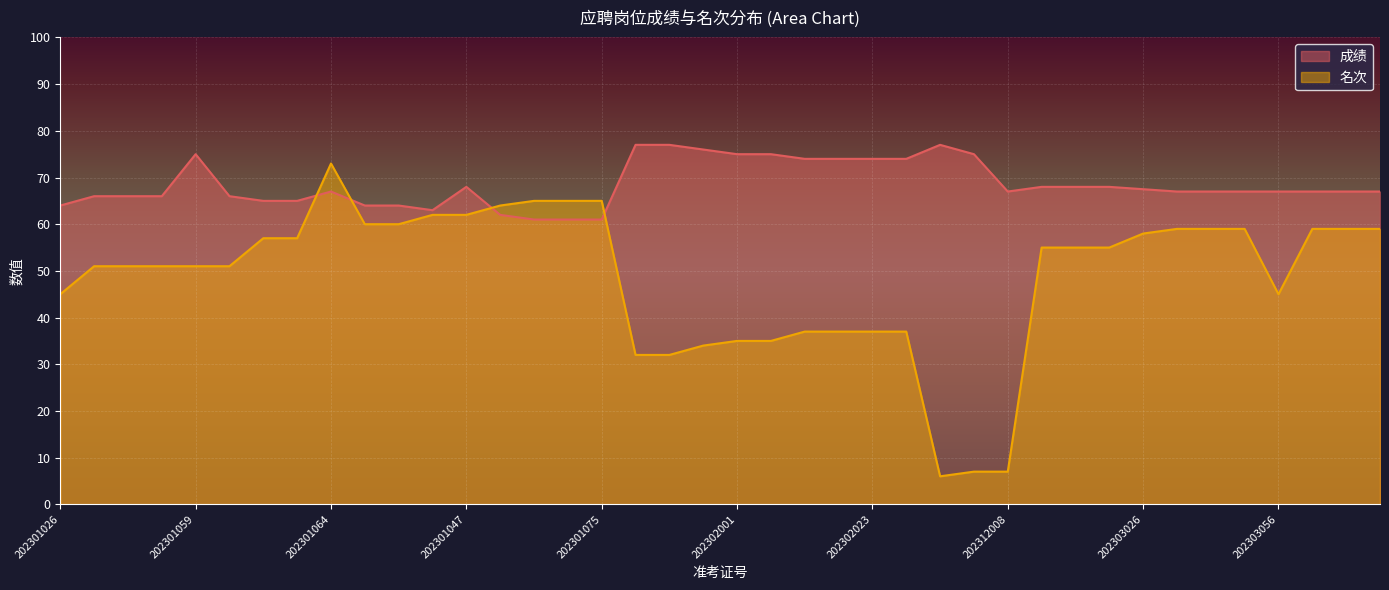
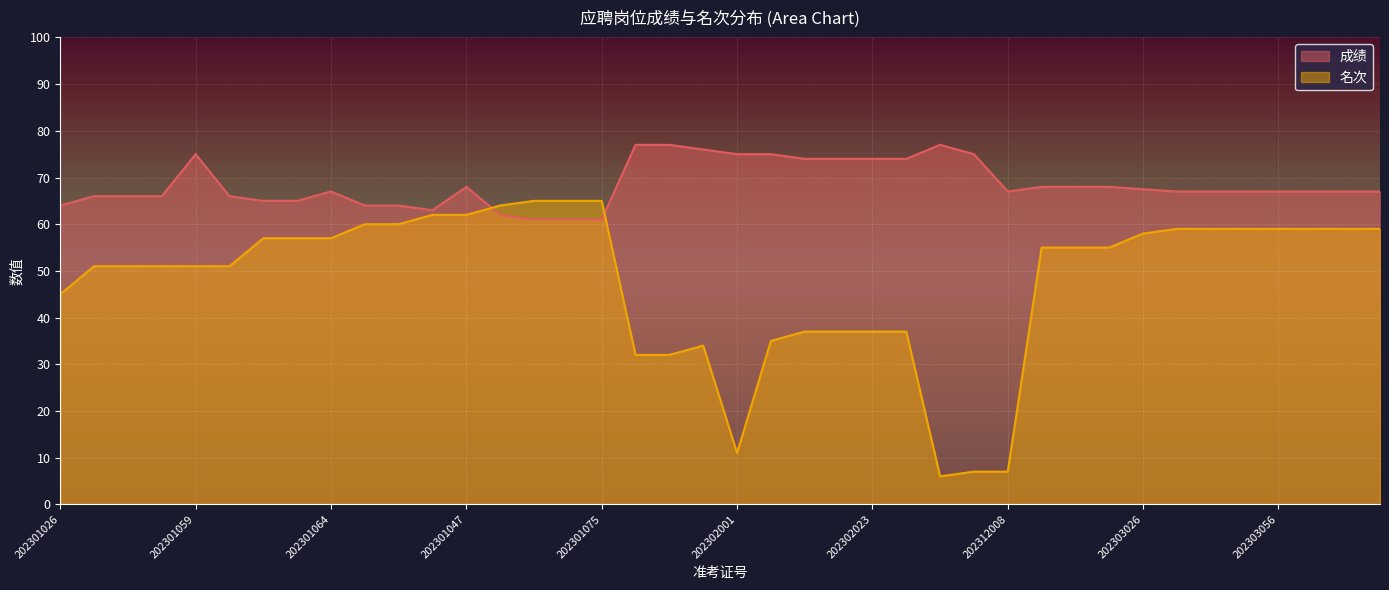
名次, 202301064: 73 -> 57
名次, 202302001: 35 -> 11
名次, 202303056: 45 -> 59
